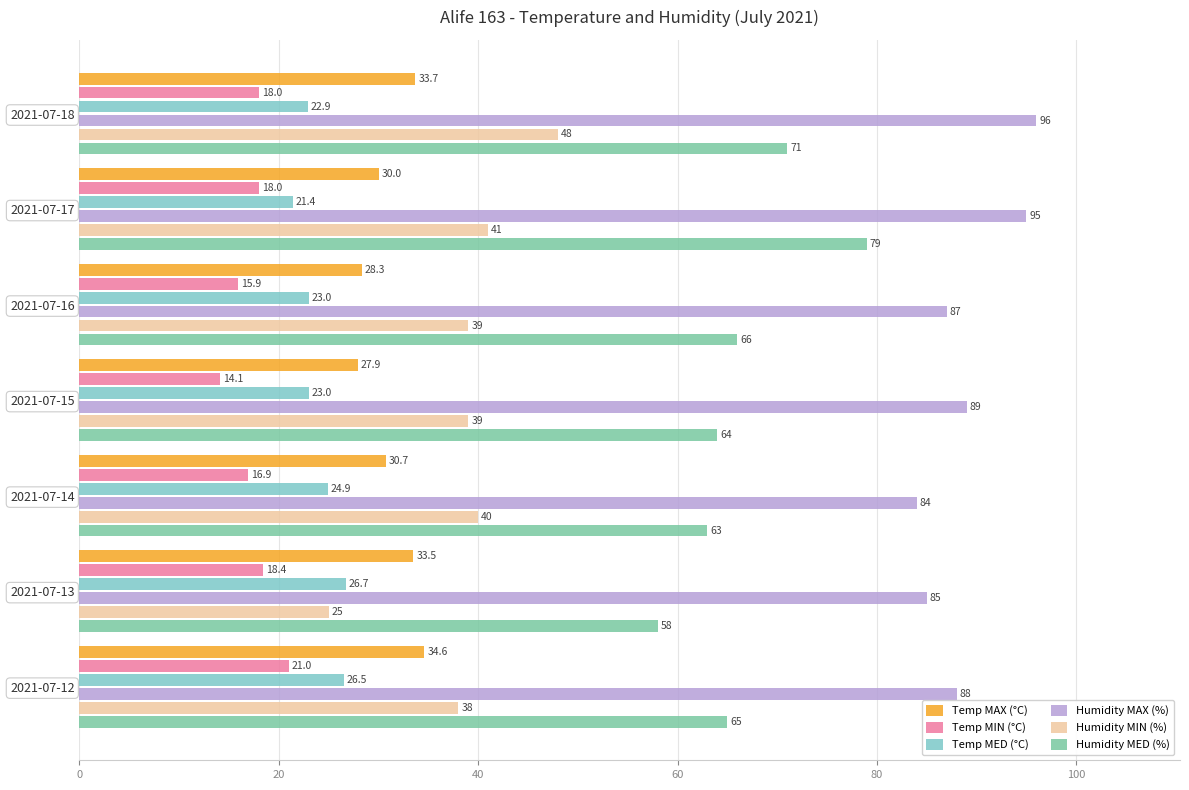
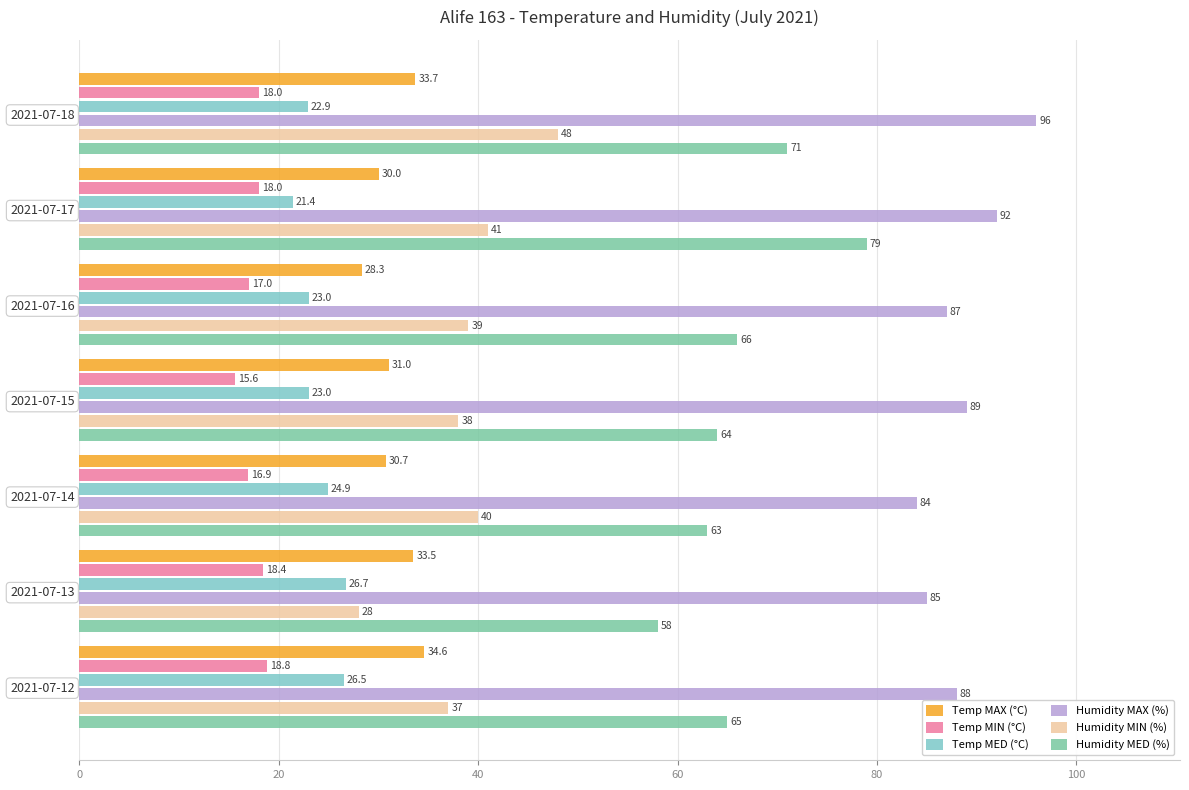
Humidity MAX (%), 2021-07-17: 95 -> 92
Temp MIN (°C), 2021-07-16: 15.9 -> 17.0
Temp MAX (°C), 2021-07-15: 27.9 -> 31.0
Temp MIN (°C), 2021-07-15: 14.1 -> 15.6
Humidity MIN (%), 2021-07-15: 39 -> 38
Humidity MIN (%), 2021-07-13: 25 -> 28
Temp MIN (°C), 2021-07-12: 21.0 -> 18.8
Humidity MIN (%), 2021-07-12: 38 -> 37
